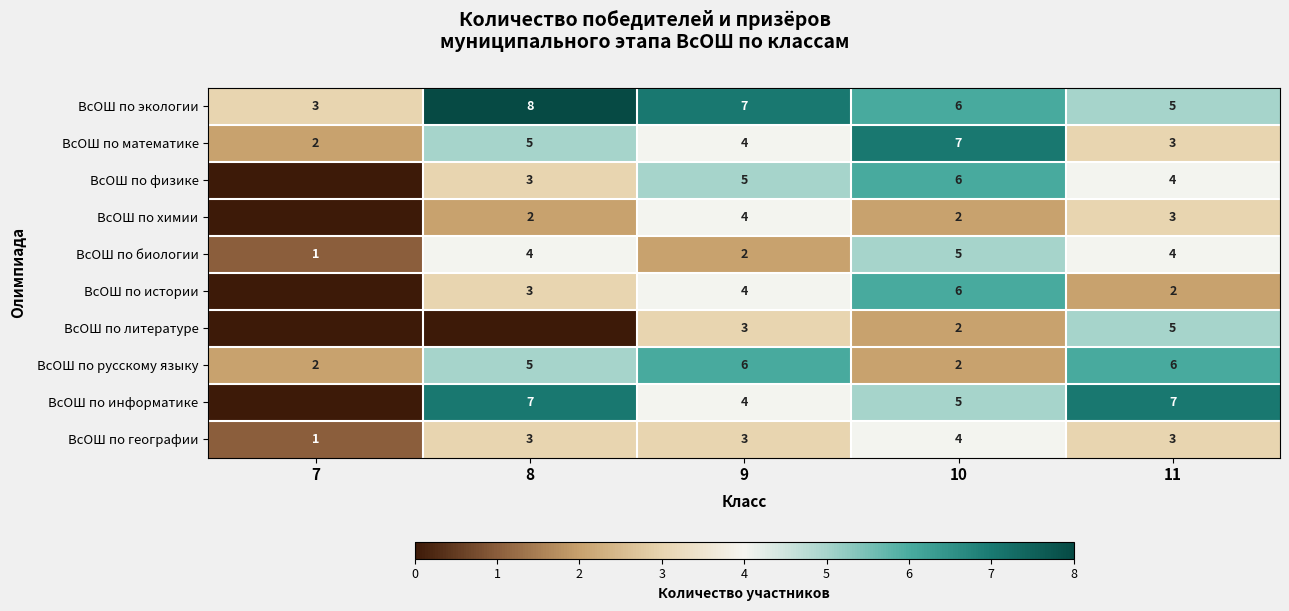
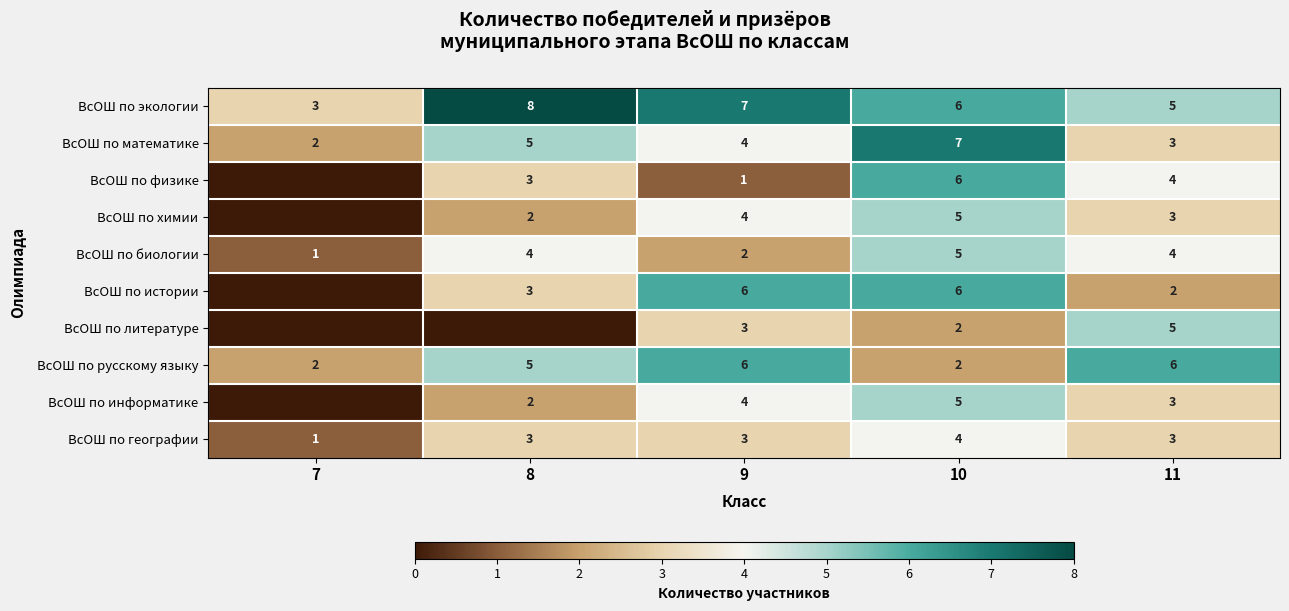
ВсОШ по физике, 9: 5 -> 1
ВсОШ по химии, 10: 2 -> 5
ВсОШ по истории, 9: 4 -> 6
ВсОШ по информатике, 8: 7 -> 2
ВсОШ по информатике, 11: 7 -> 3
